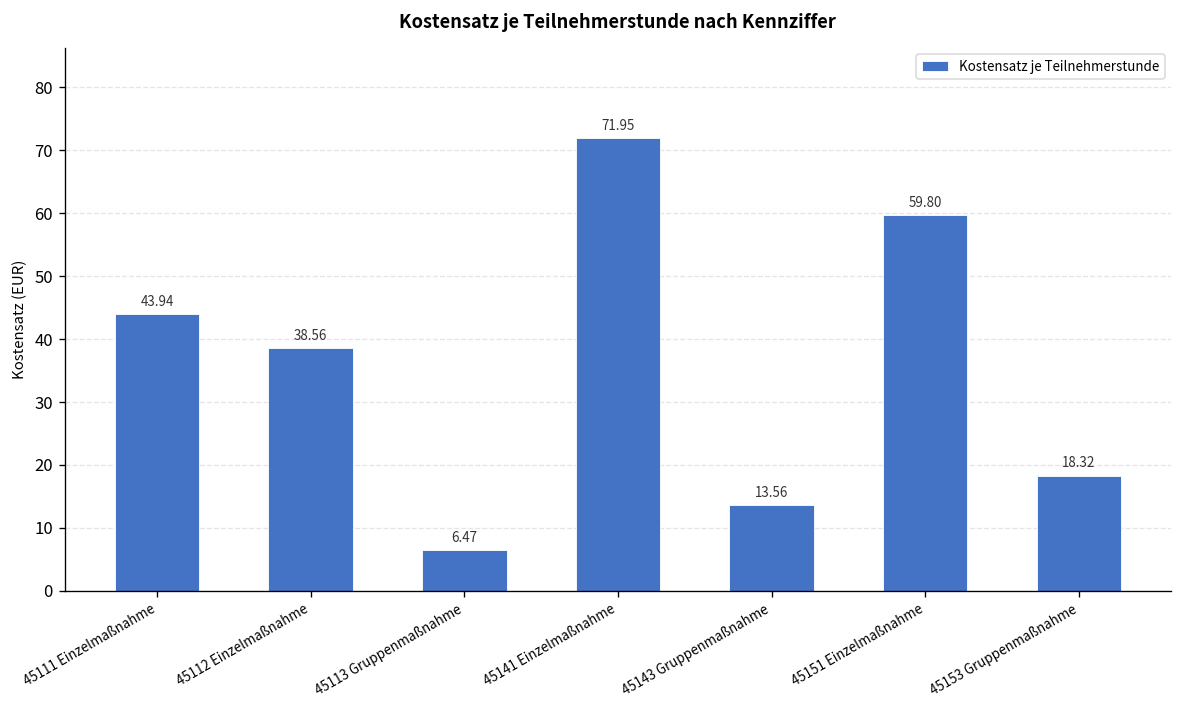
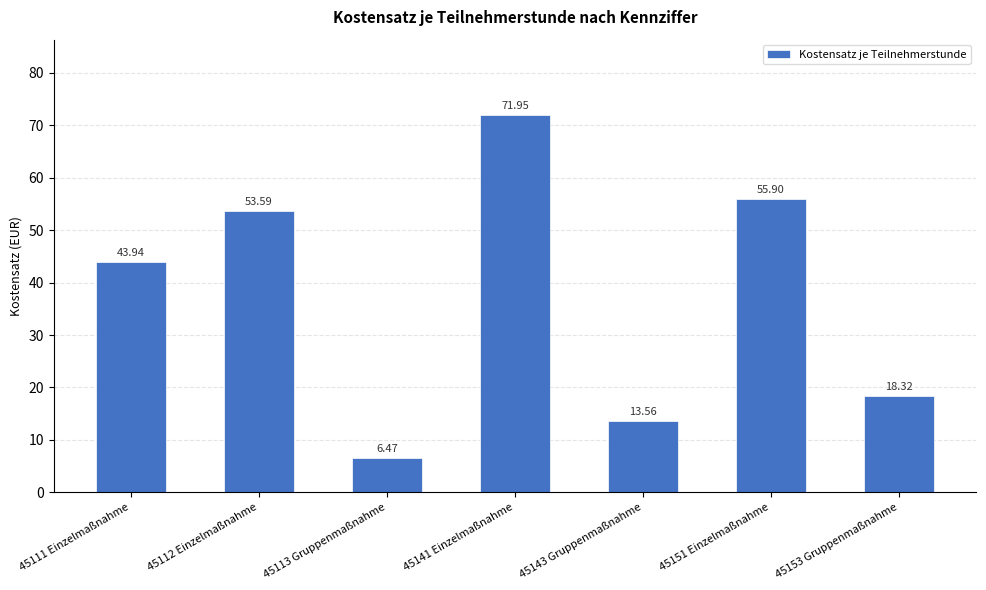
45112 Einzelmaßnahme: 38.56 -> 53.59
45151 Einzelmaßnahme: 59.80 -> 55.90
